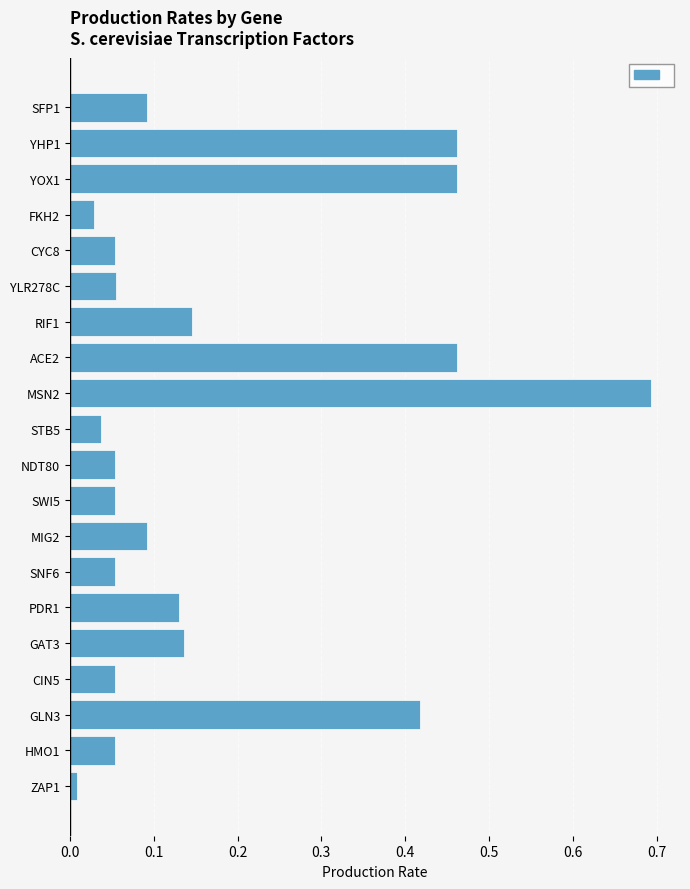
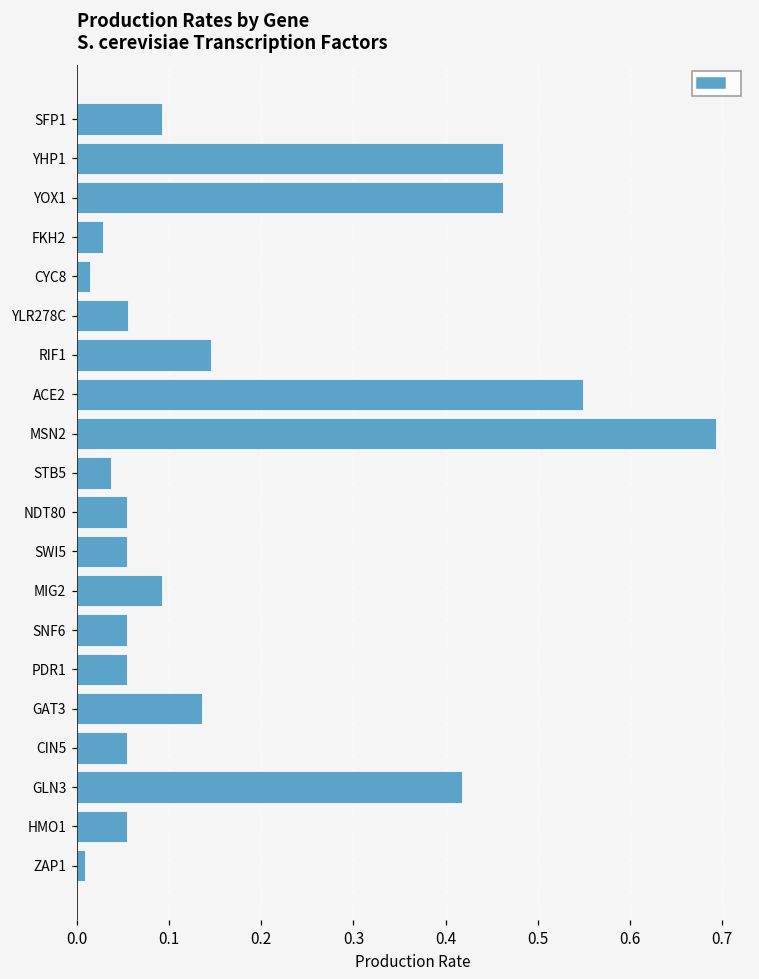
CYC8: 0.05 -> 0.01
ACE2: 0.46 -> 0.55
PDR1: 0.13 -> 0.05
